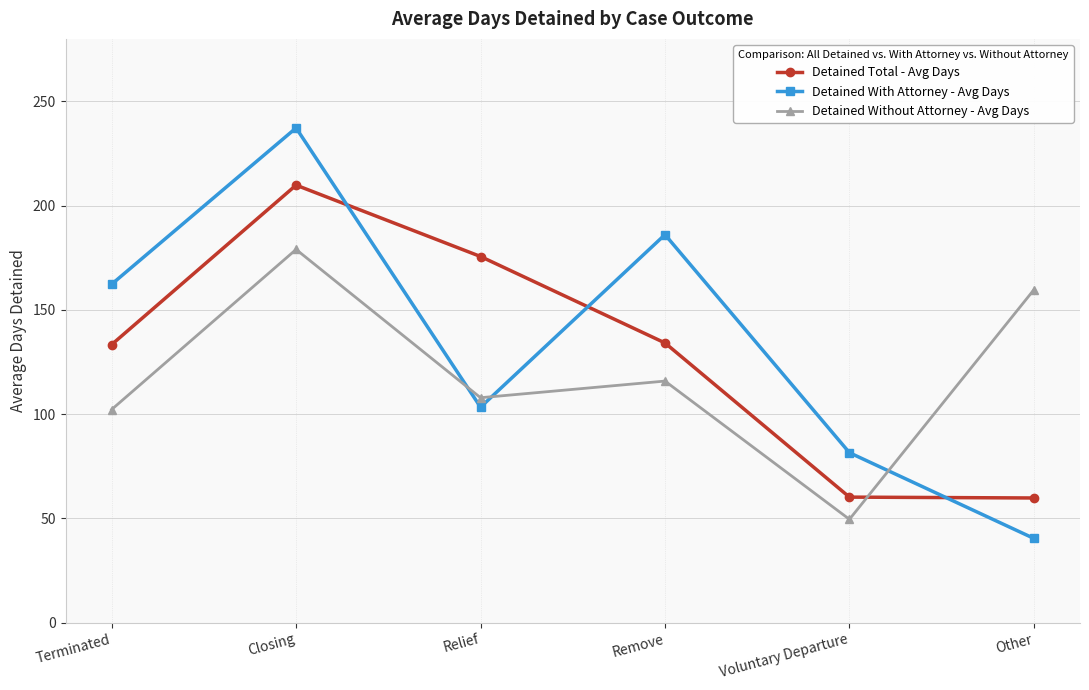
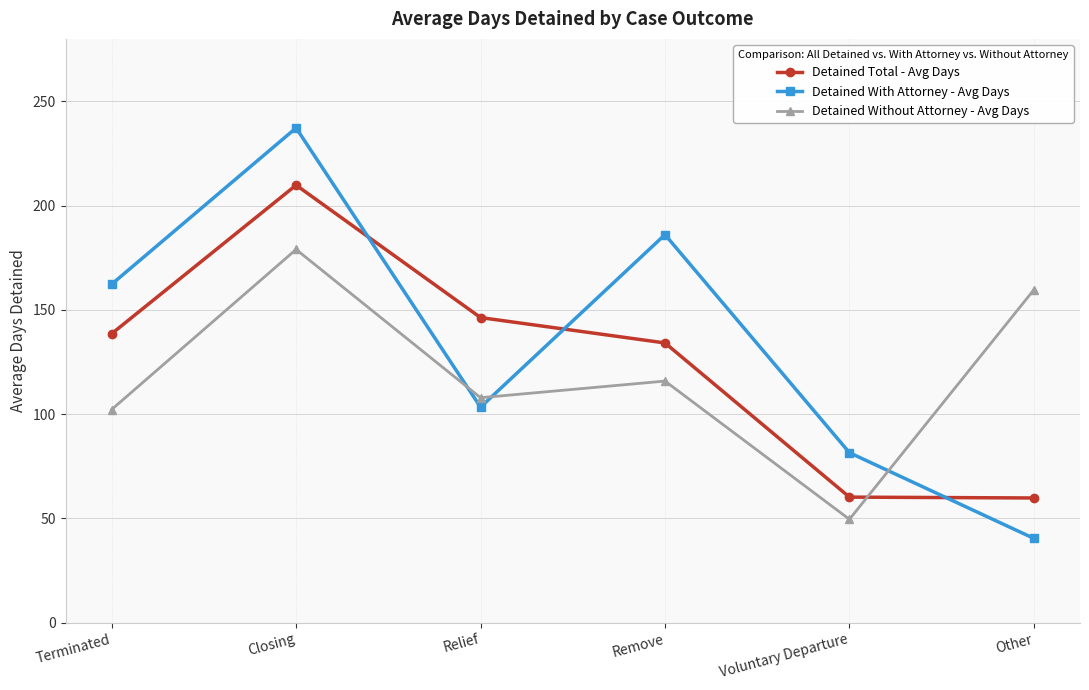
Detained Total - Avg Days, Terminated: 133 -> 139
Detained Total - Avg Days, Relief: 176 -> 146
